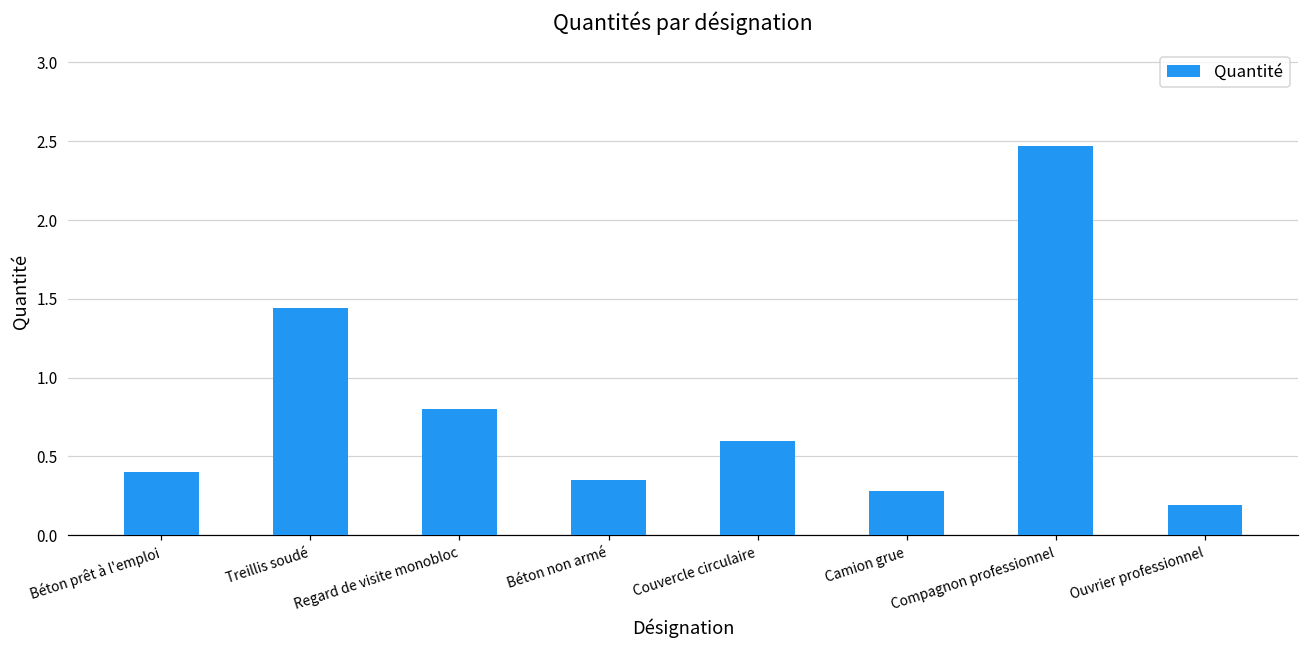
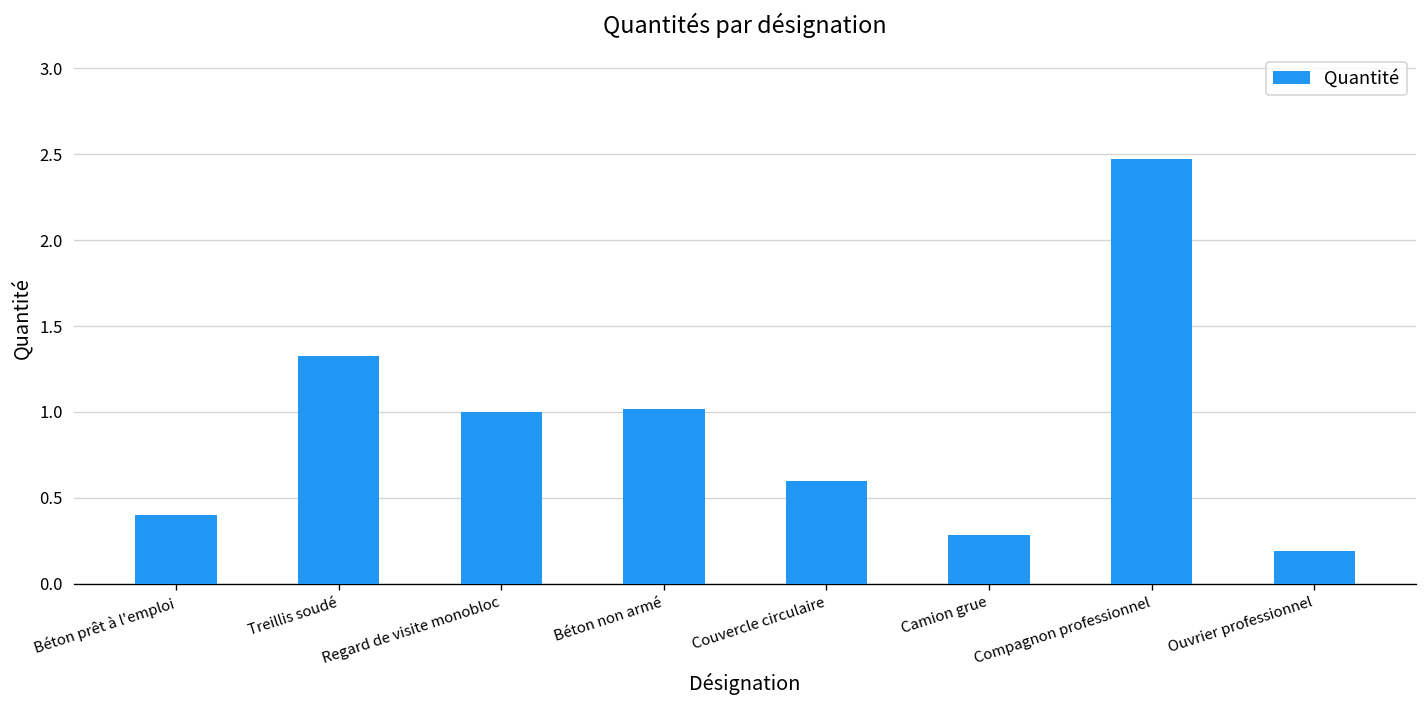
Treillis soudé: 1.44 -> 1.33
Regard de visite monobloc: 0.8 -> 1.0
Béton non armé: 0.35 -> 1.02
